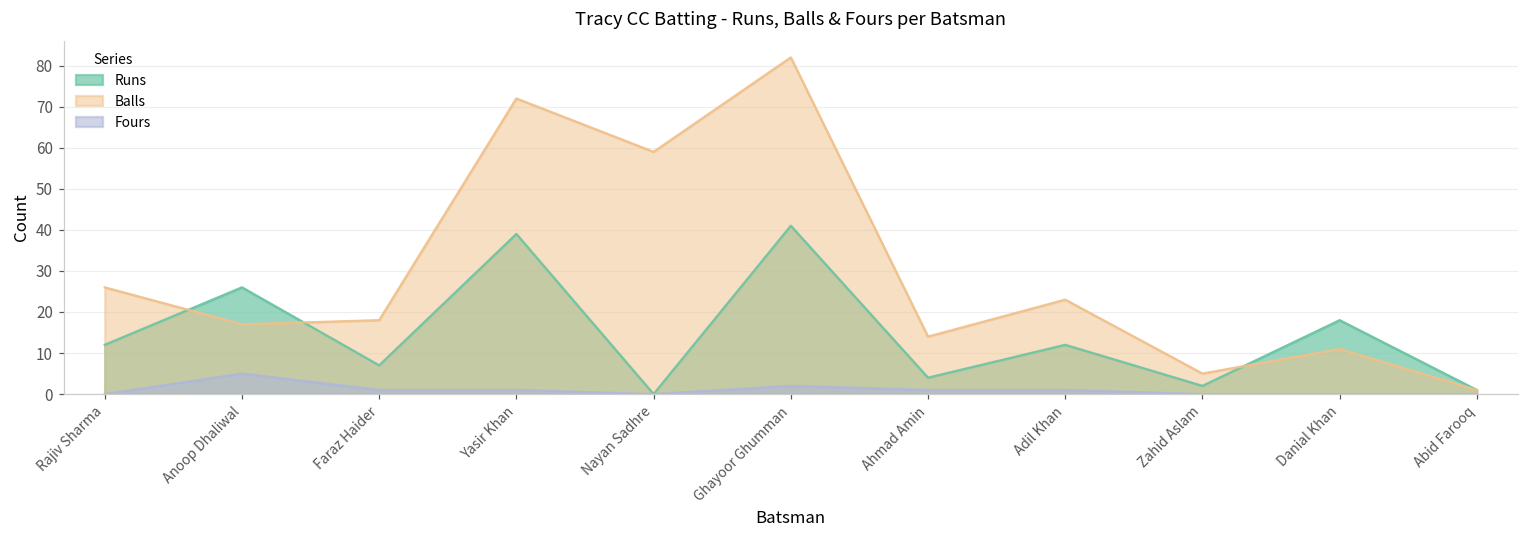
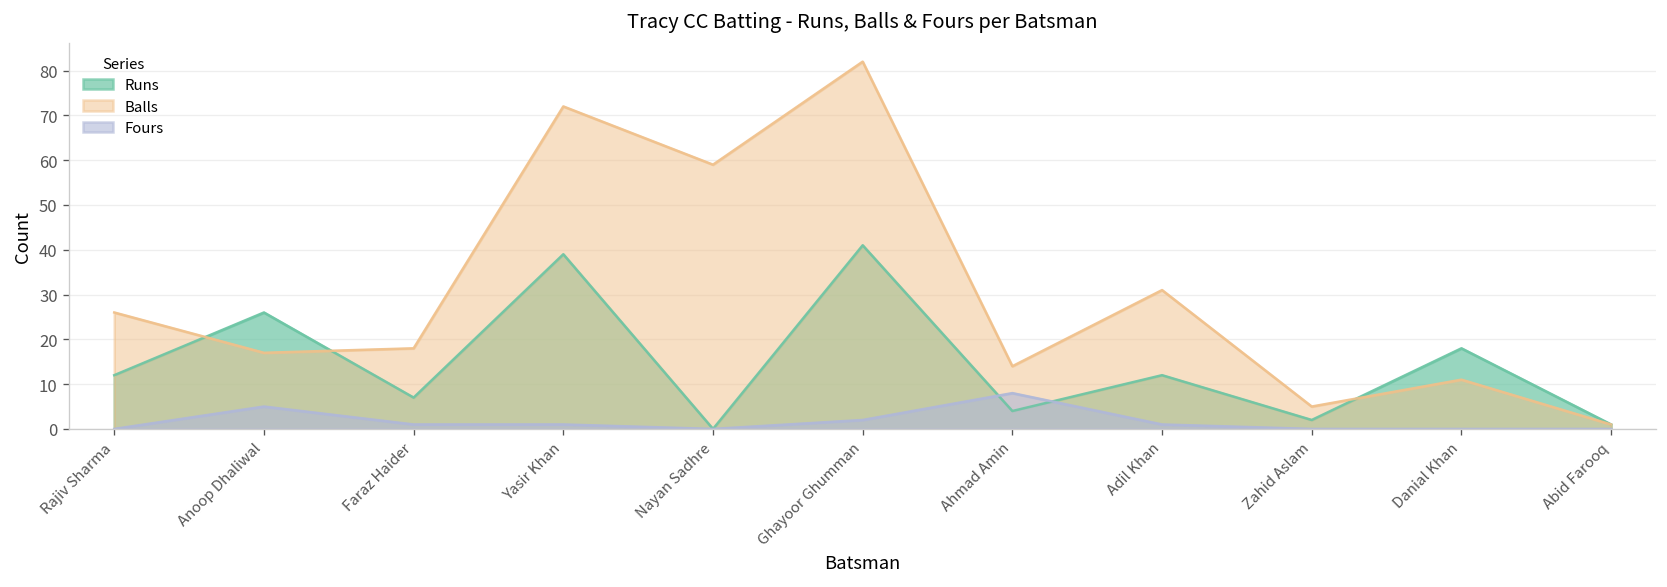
Fours, Ahmad Amin: 1 -> 8
Balls, Adil Khan: 23 -> 31
